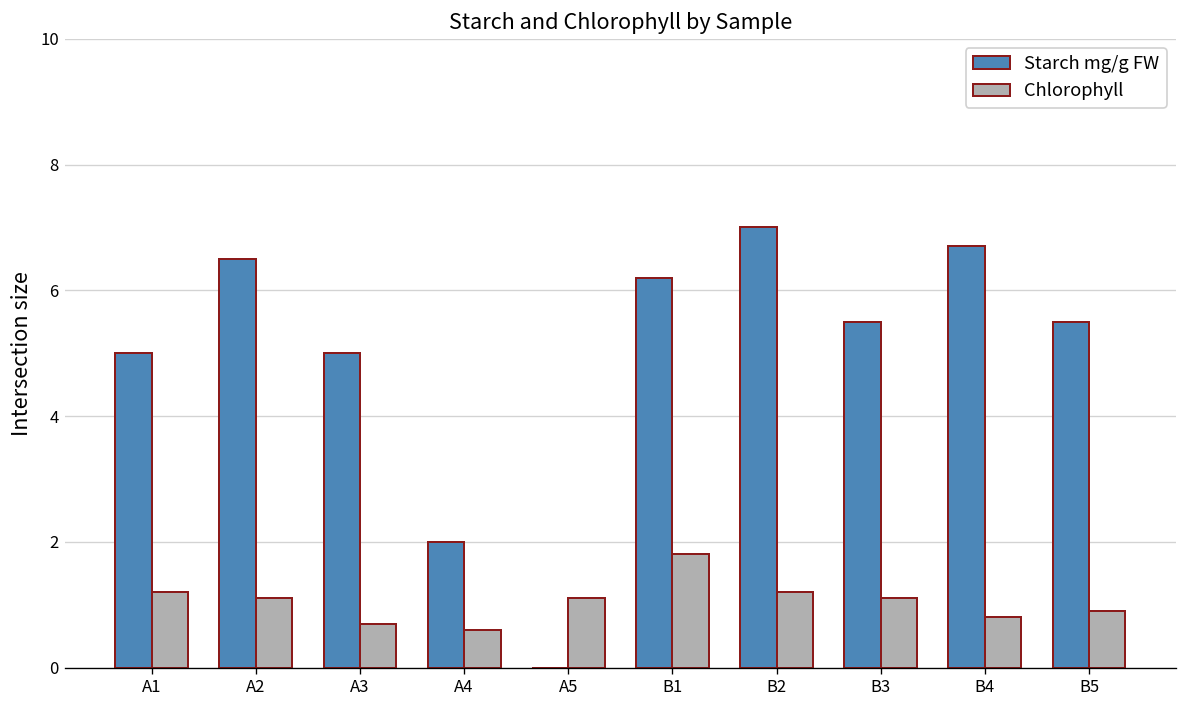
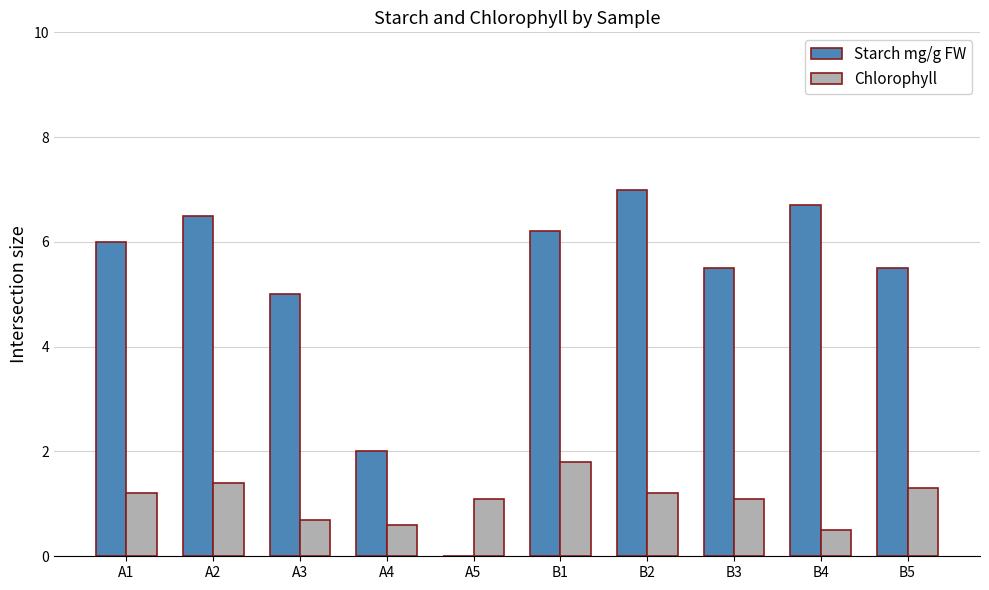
Starch mg/g FW, A1: 5 -> 6
Chlorophyll, A2: 1.1 -> 1.4
Chlorophyll, B4: 0.8 -> 0.5
Chlorophyll, B5: 0.9 -> 1.3
